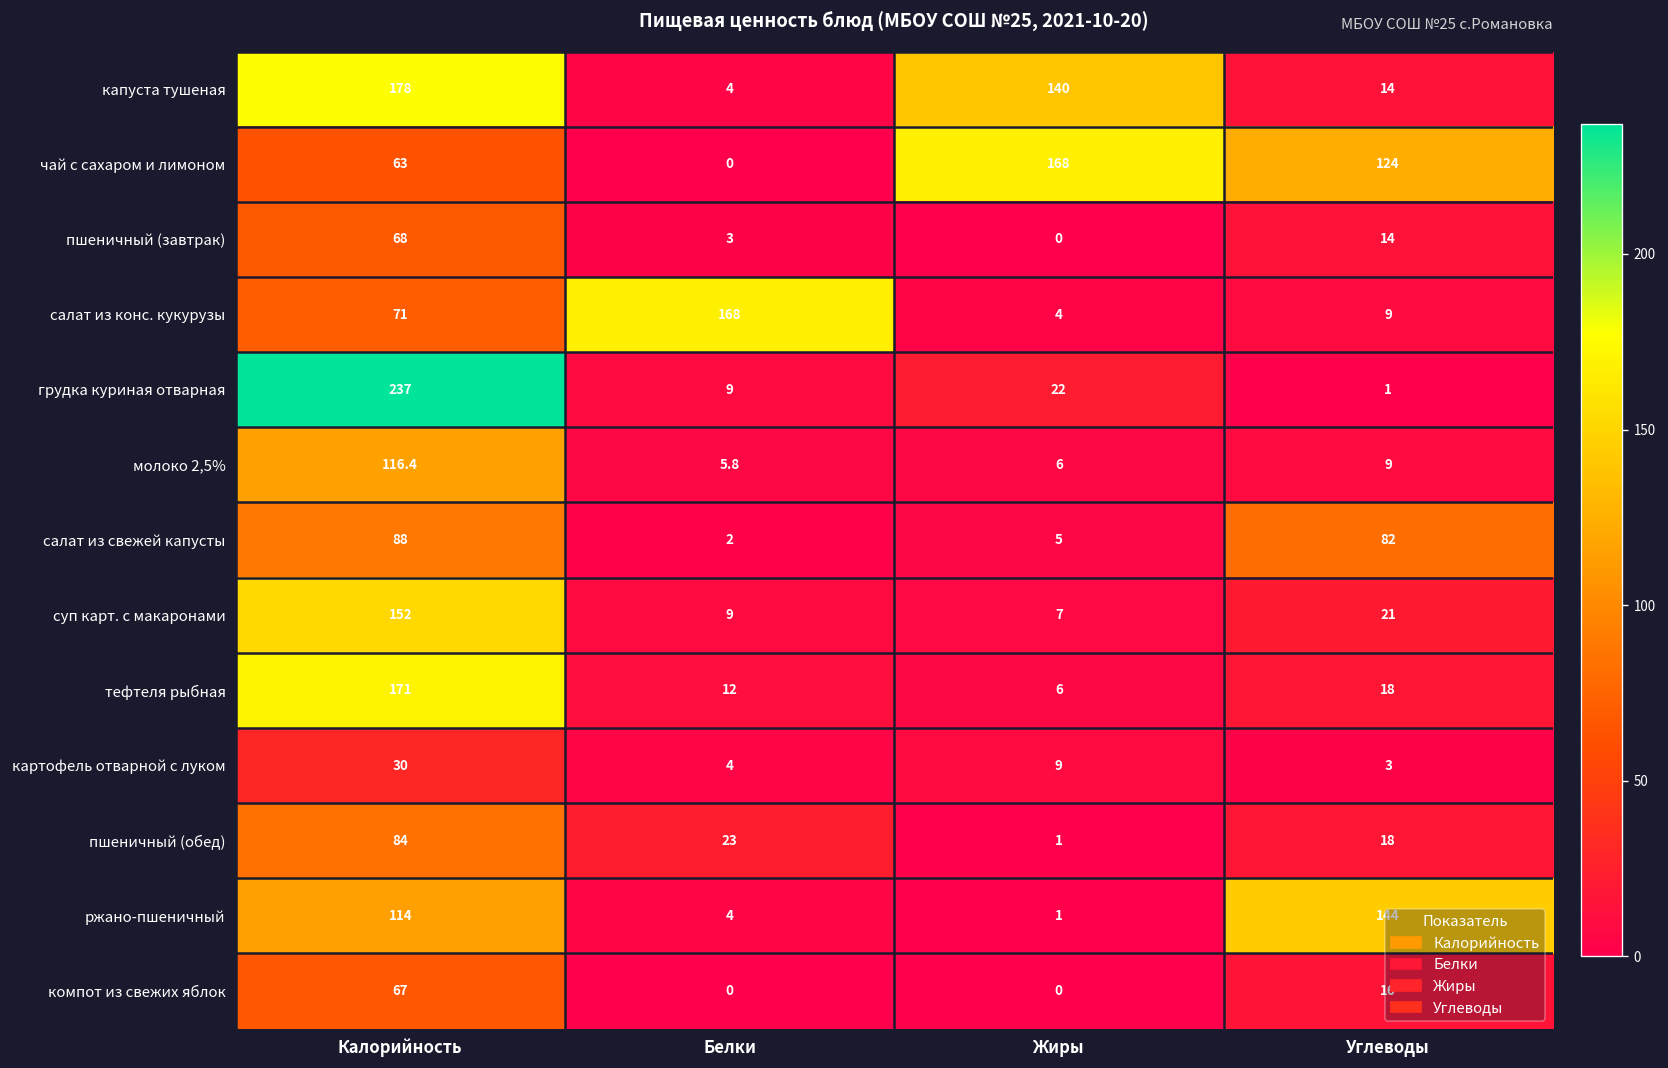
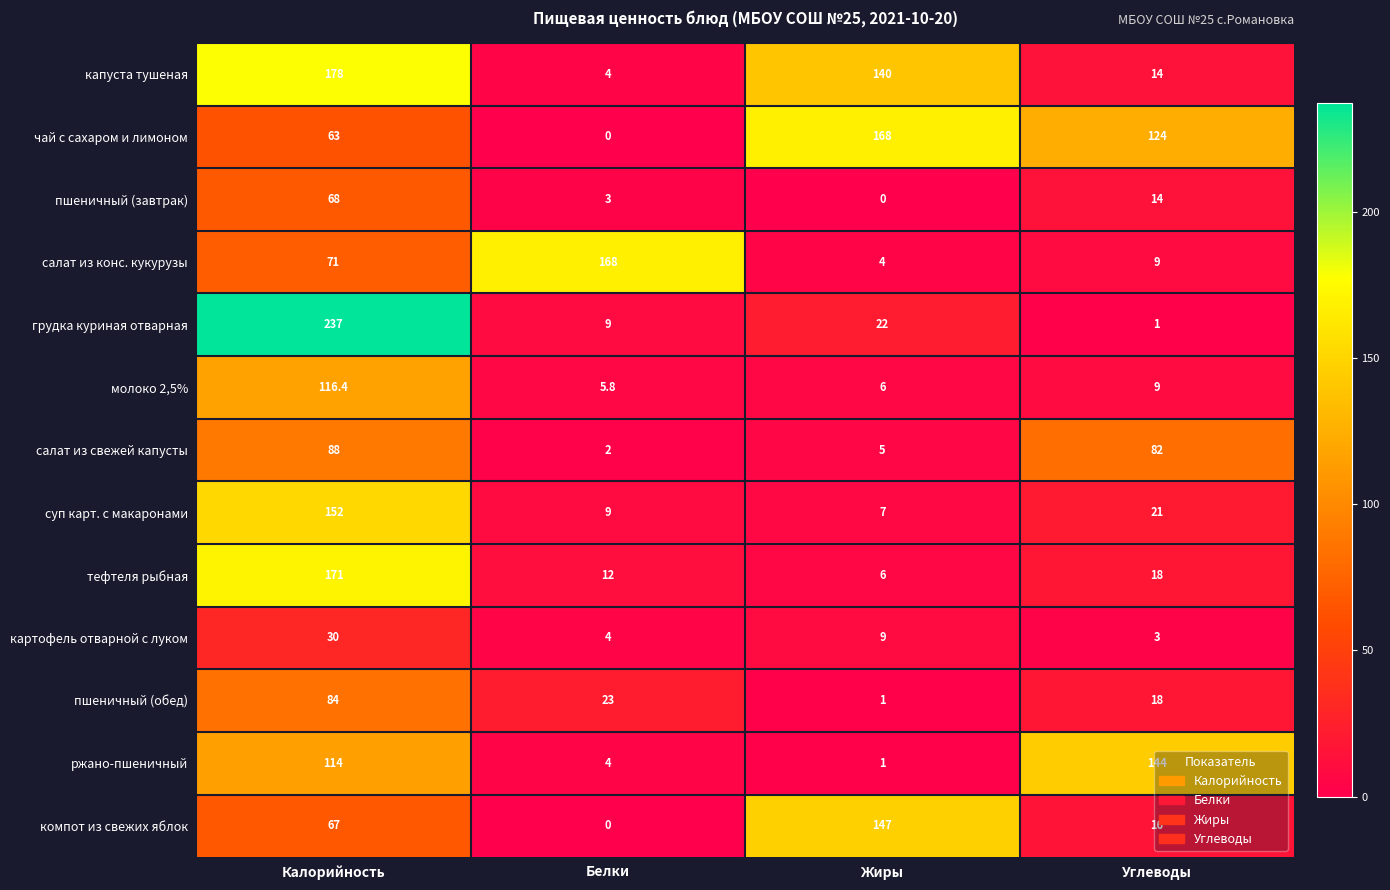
компот из свежих яблок, Жиры: 0 -> 147
